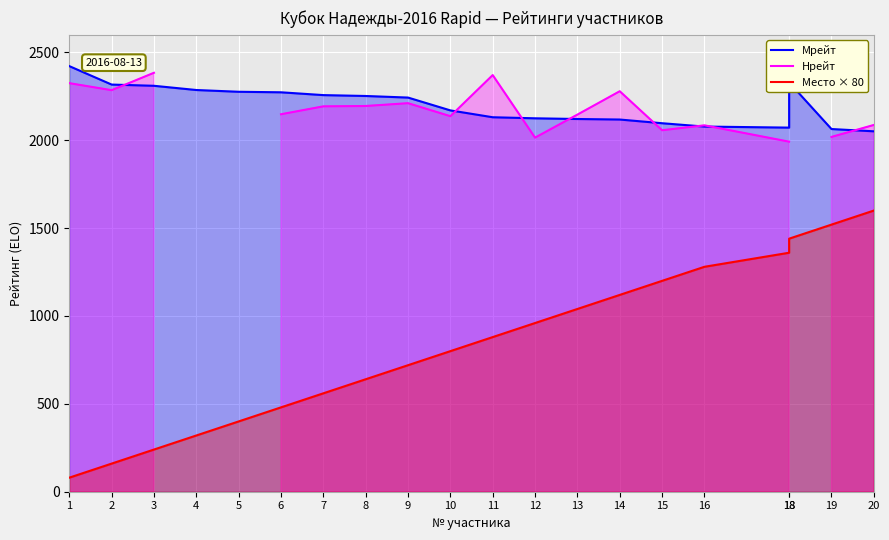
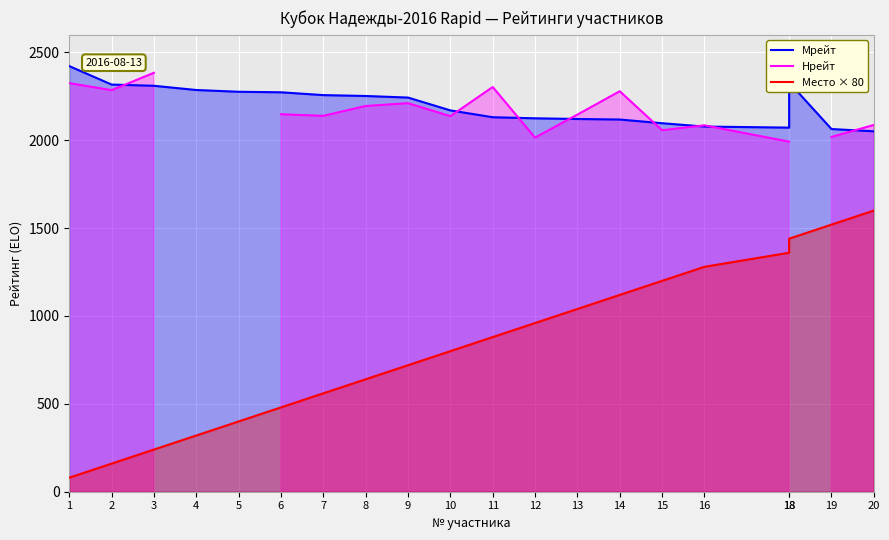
Нрейт, 7: 2190 -> 2140
Нрейт, 11: 2370 -> 2300
